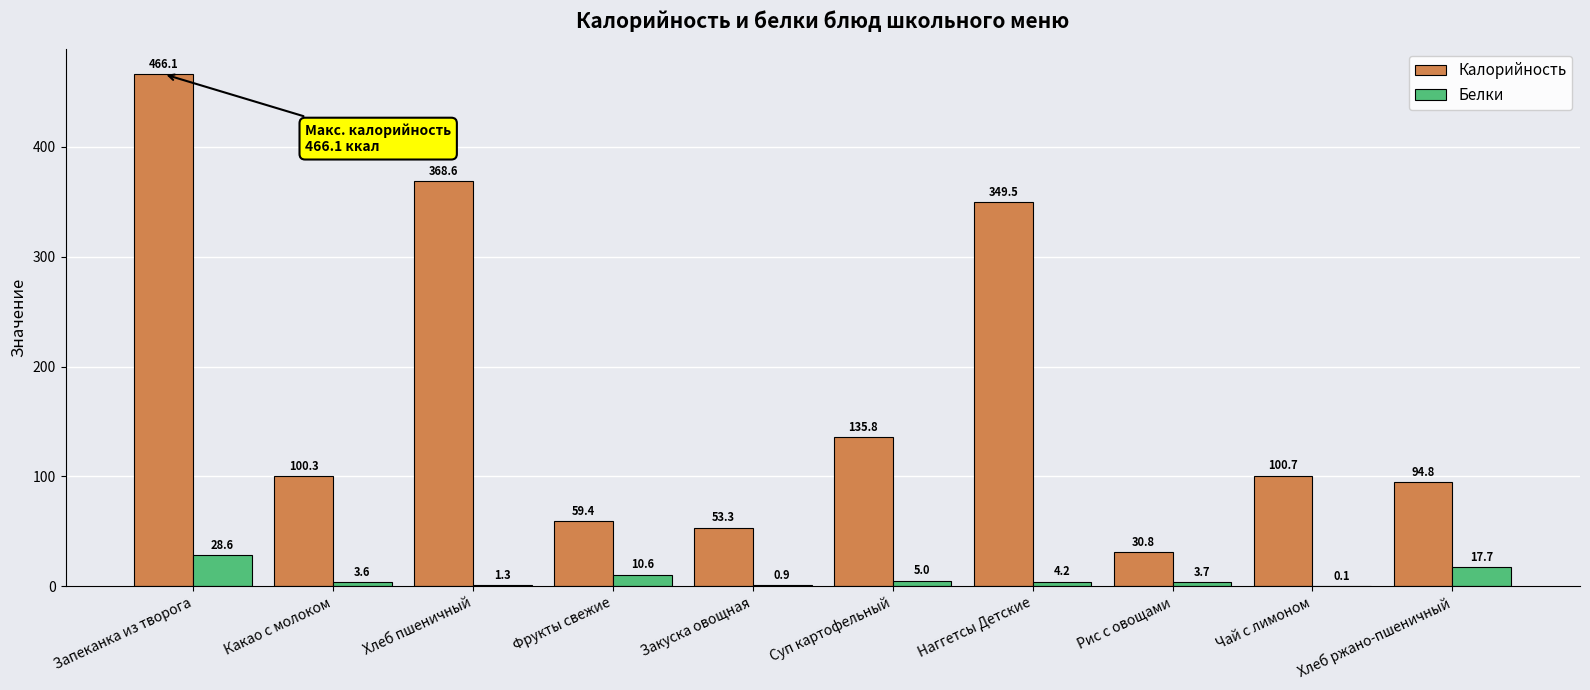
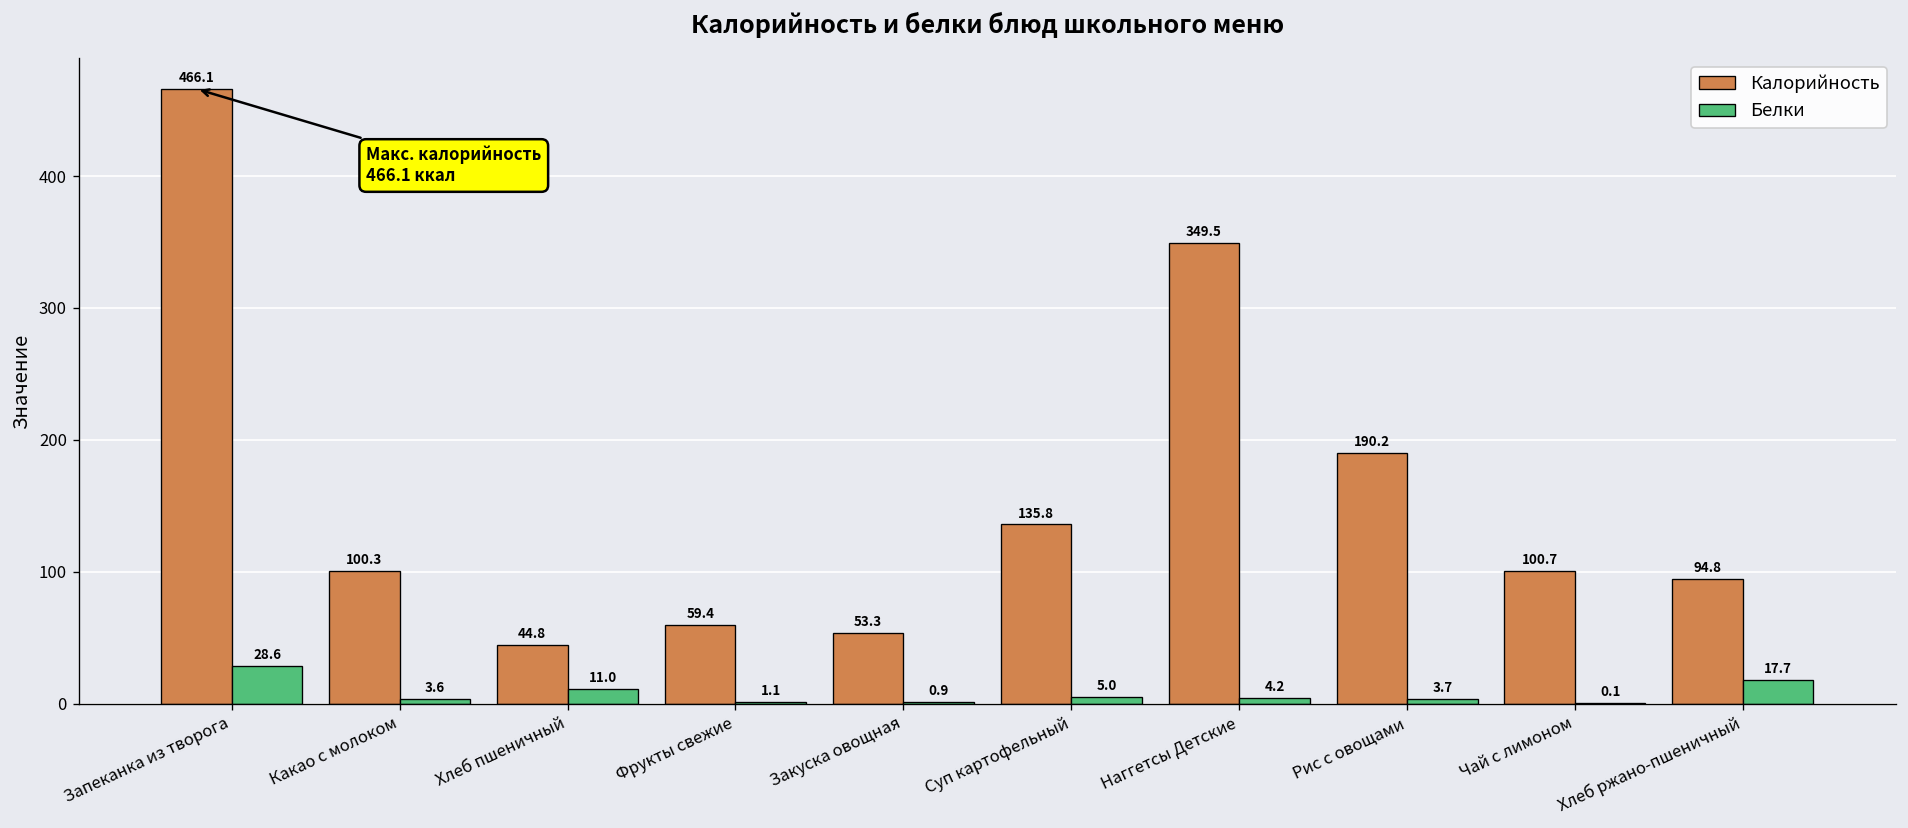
Калорийность, Хлеб пшеничный: 368.6 -> 44.8
Белки, Хлеб пшеничный: 1.3 -> 11.0
Белки, Фрукты свежие: 10.6 -> 1.1
Калорийность, Рис с овощами: 30.8 -> 190.2
